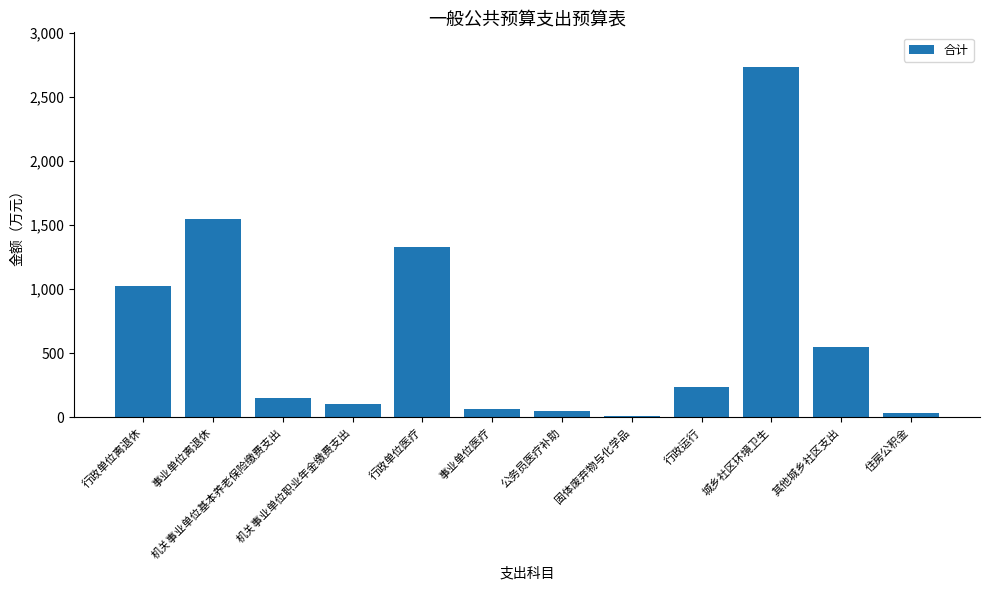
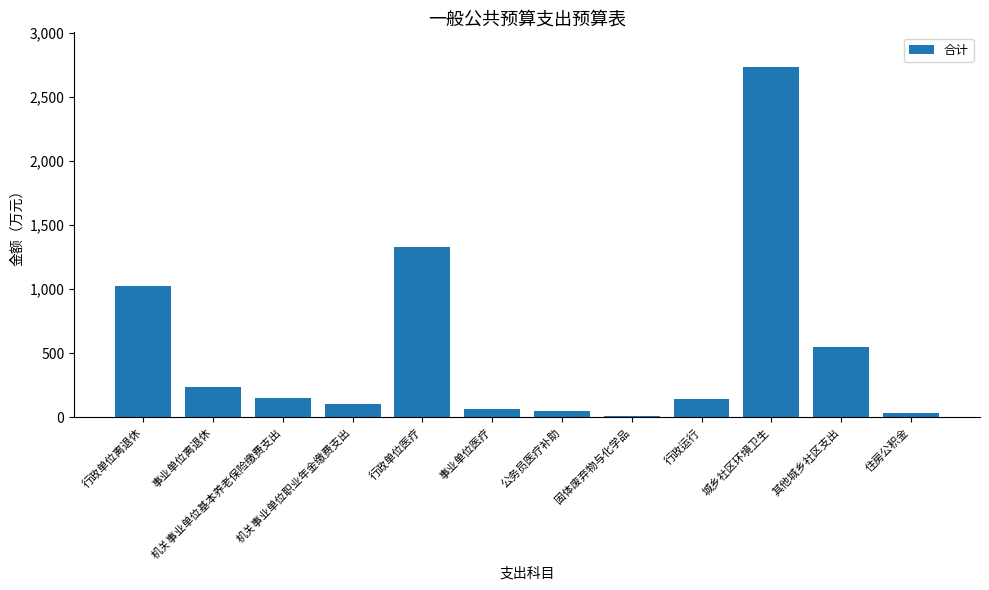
事业单位离退休: 1,550 -> 230
行政运行: 230 -> 140
